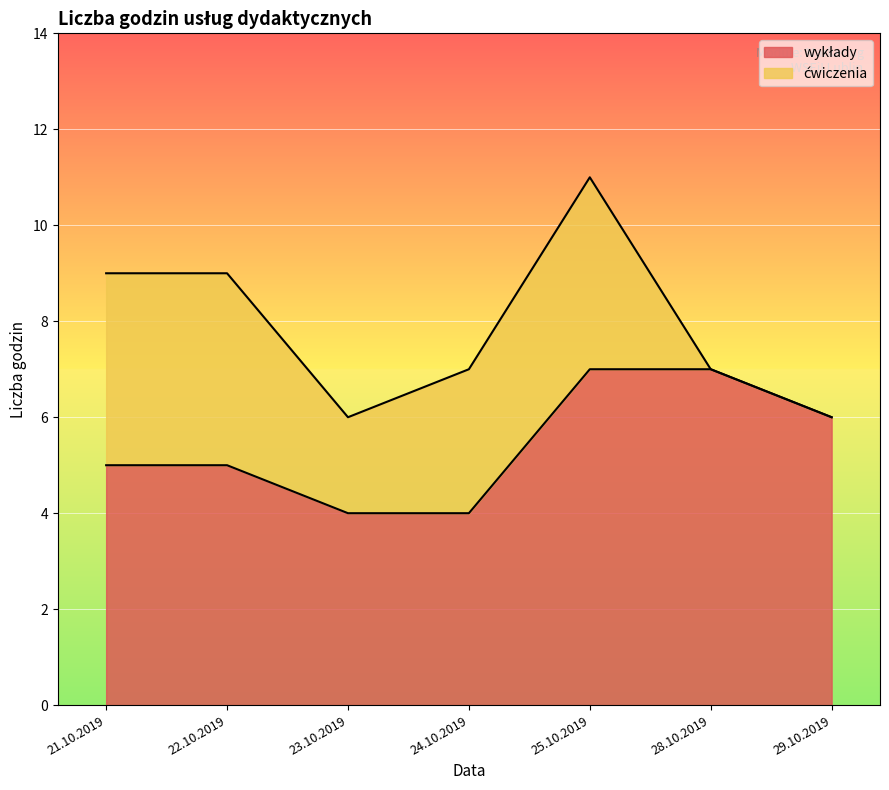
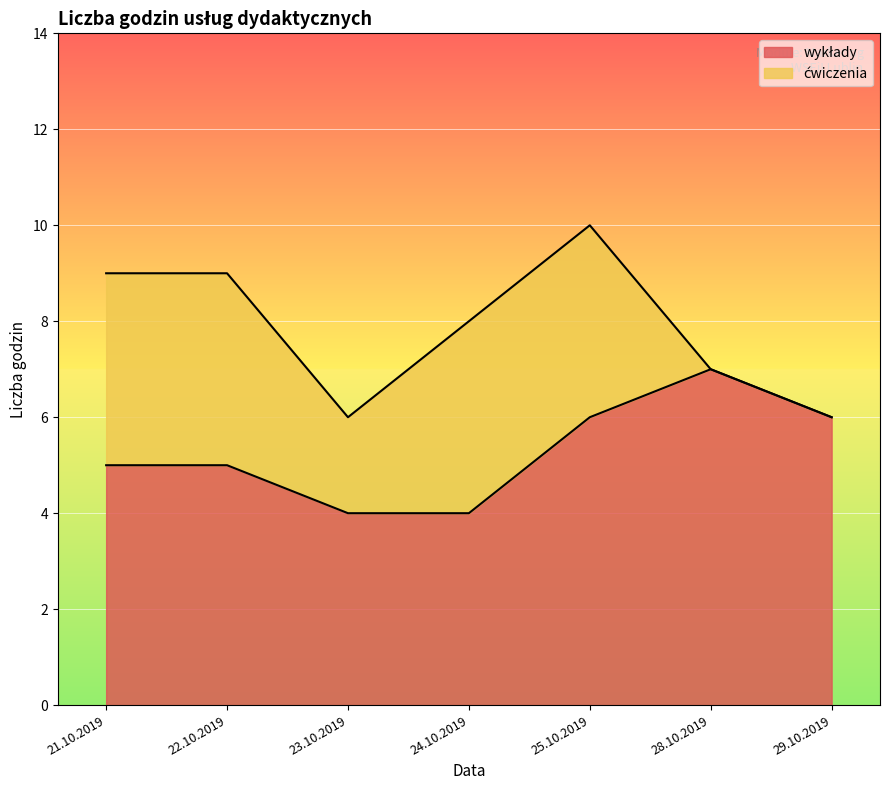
ćwiczenia, 24.10.2019: 3 -> 4
wykłady, 25.10.2019: 7 -> 6
